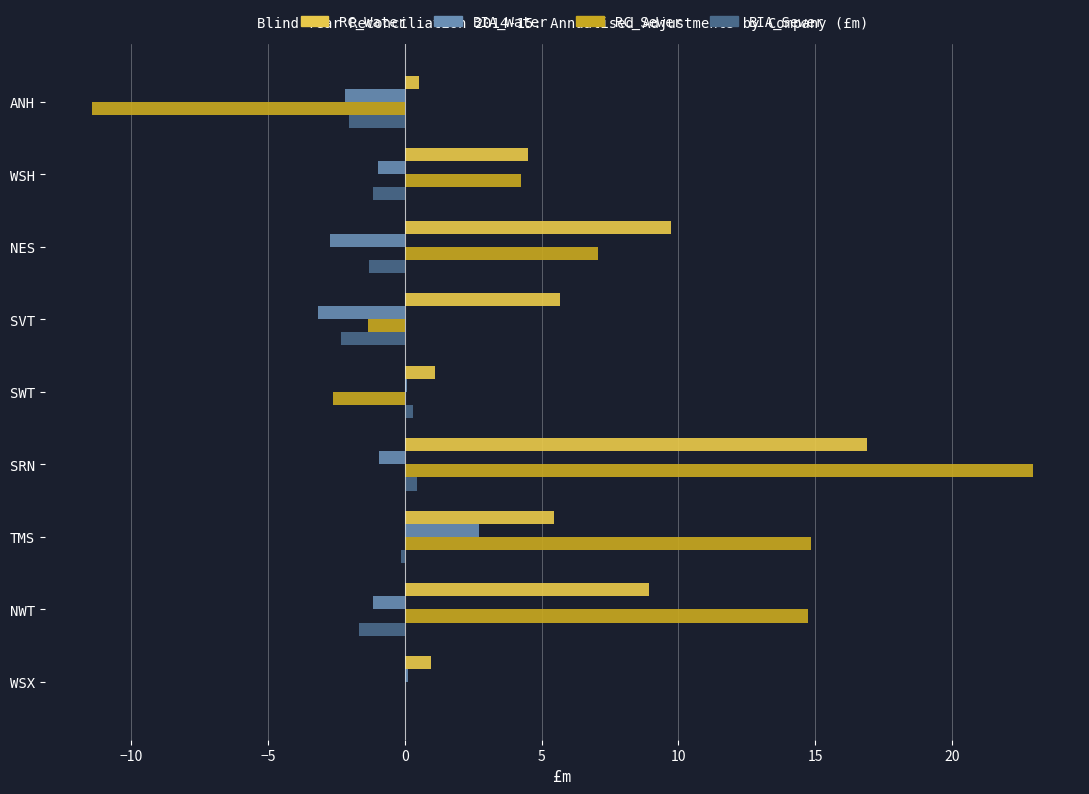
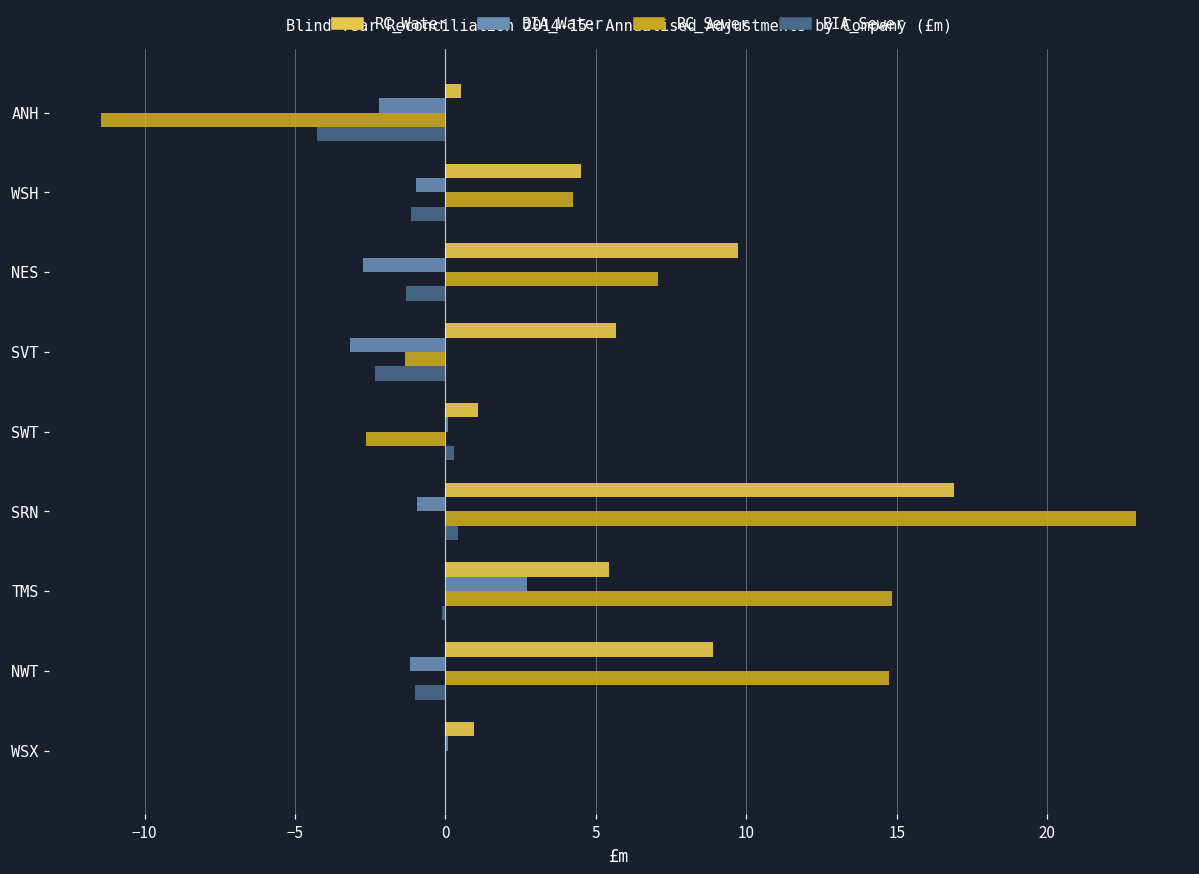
BIA_Sewer, ANH: -2.0 -> -4.3
BIA_Sewer, NWT: -1.7 -> -1.0
